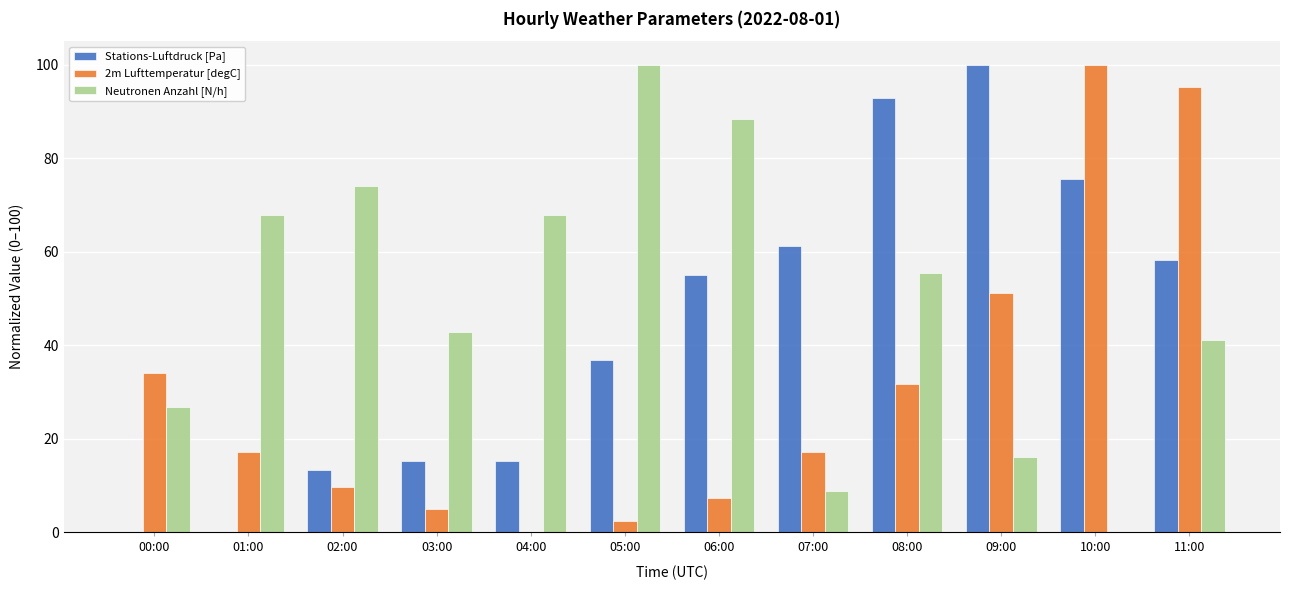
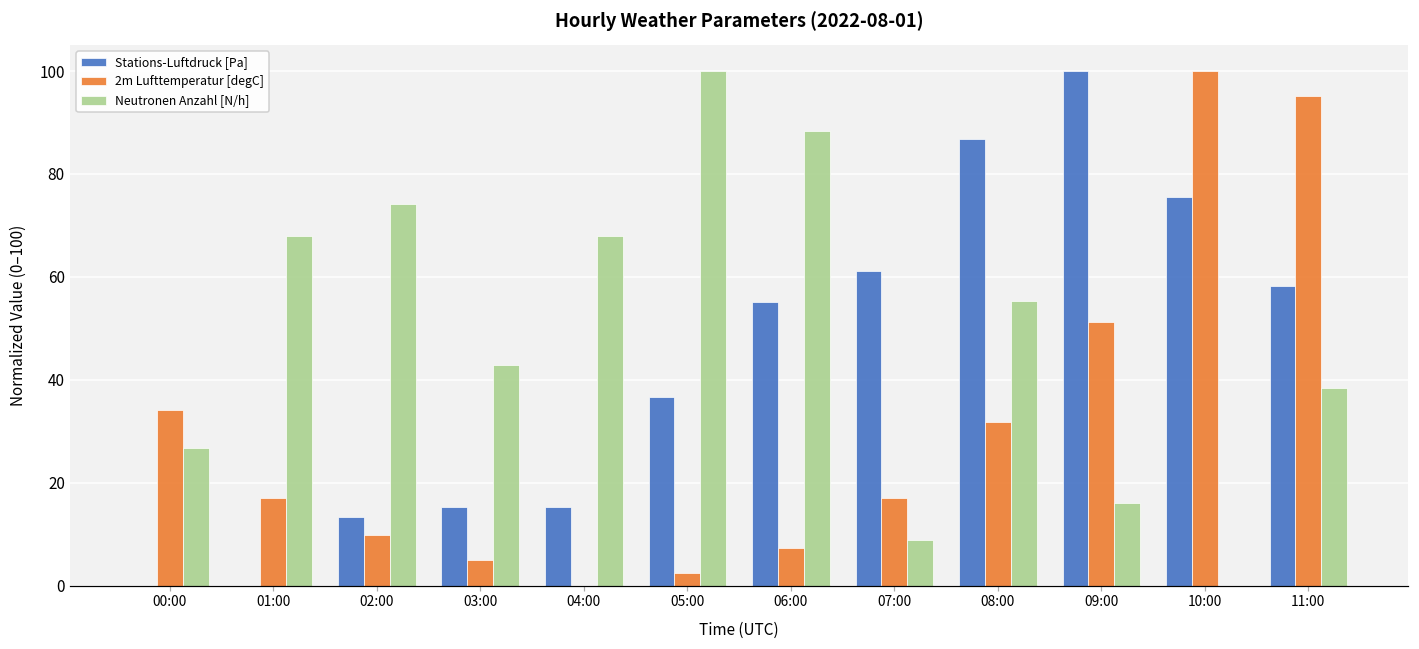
Stations-Luftdruck [Pa], 08:00: 93 -> 87
Neutronen Anzahl [N/h], 11:00: 41 -> 38
